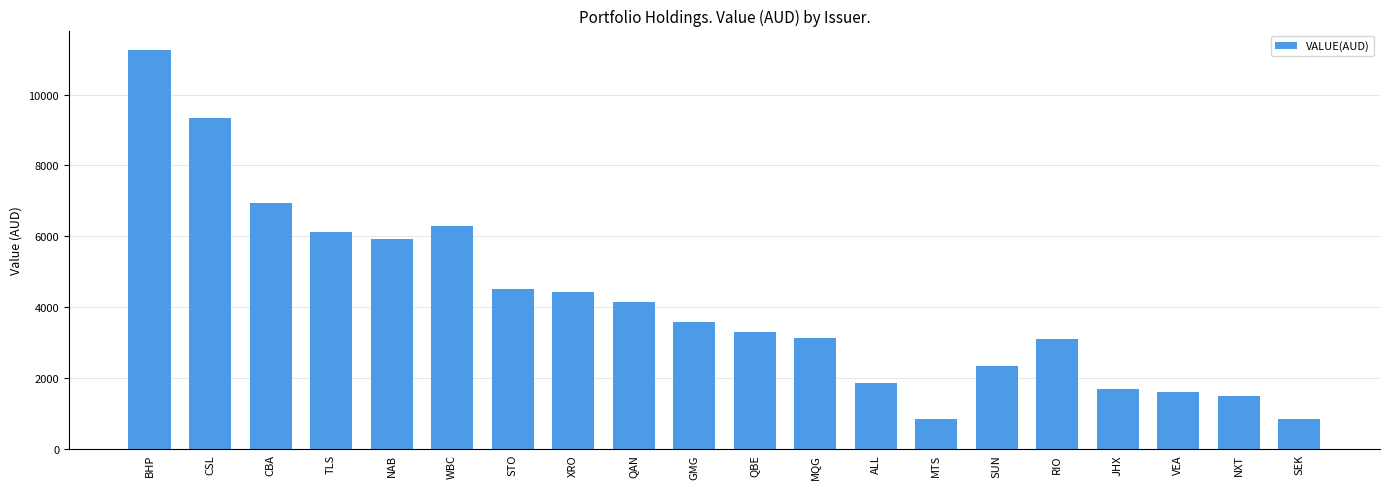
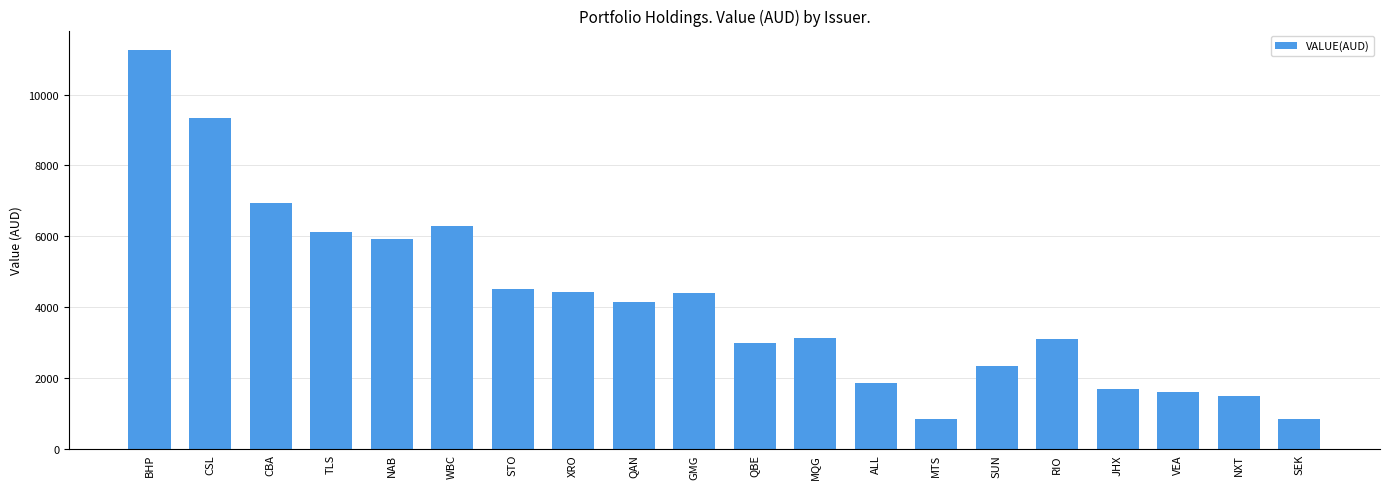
GMG: 3600 -> 4400
QBE: 3300 -> 3000
